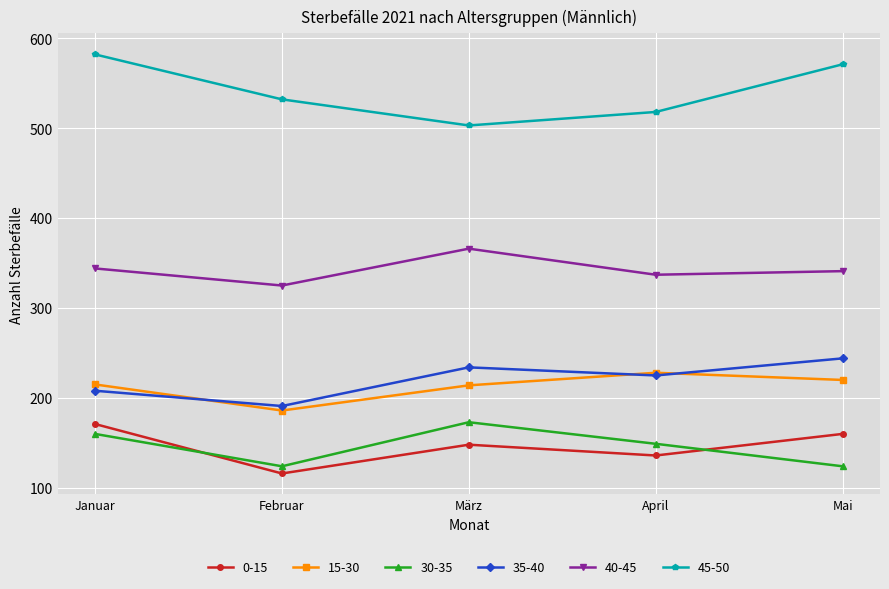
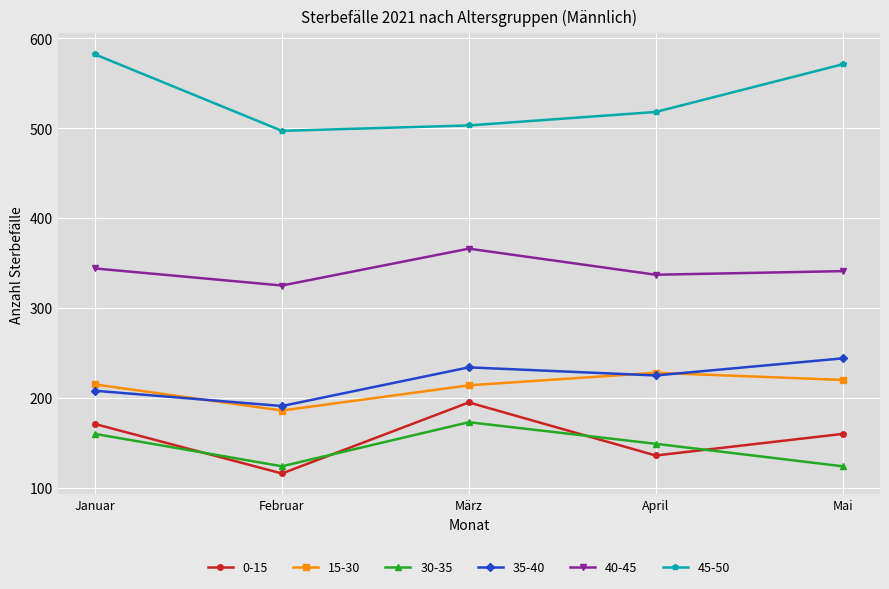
45-50, Februar: 530 -> 500
0-15, März: 150 -> 200
